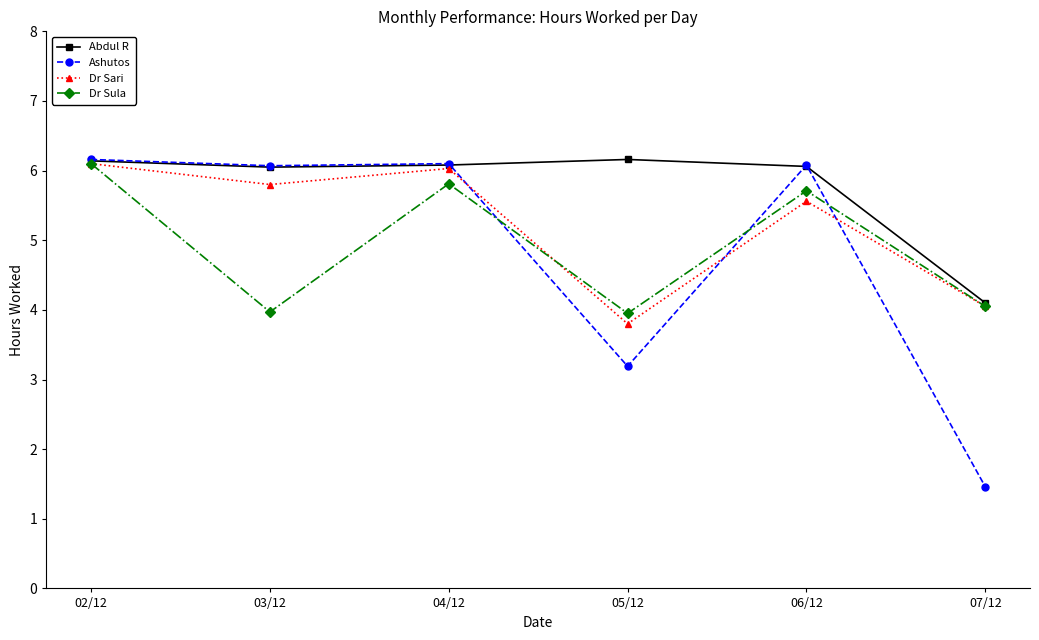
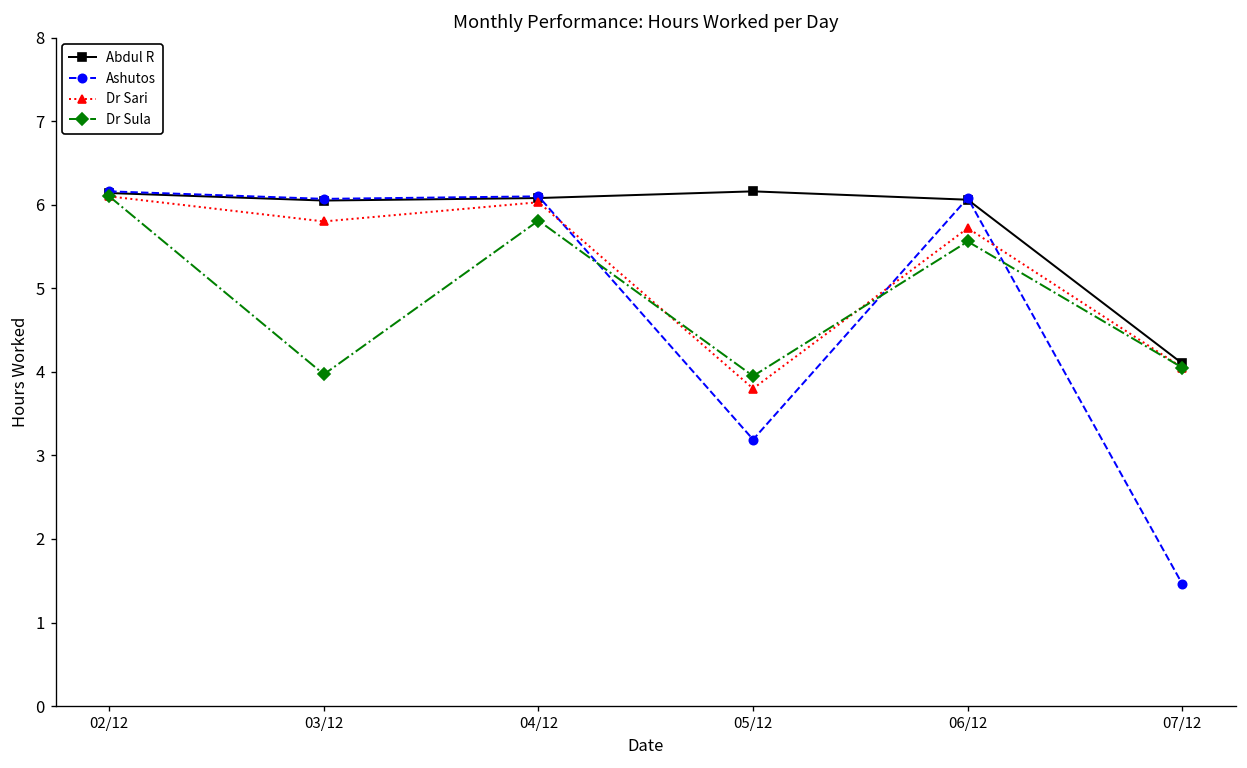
Dr Sari, 06/12: 5.6 -> 5.7
Dr Sula, 06/12: 5.7 -> 5.6
